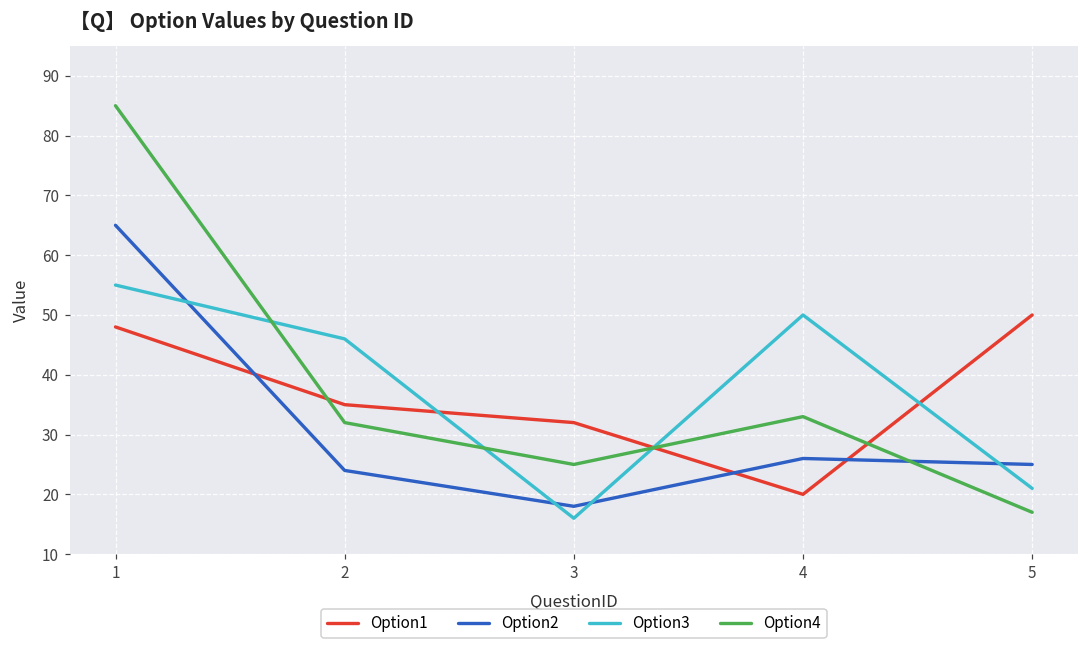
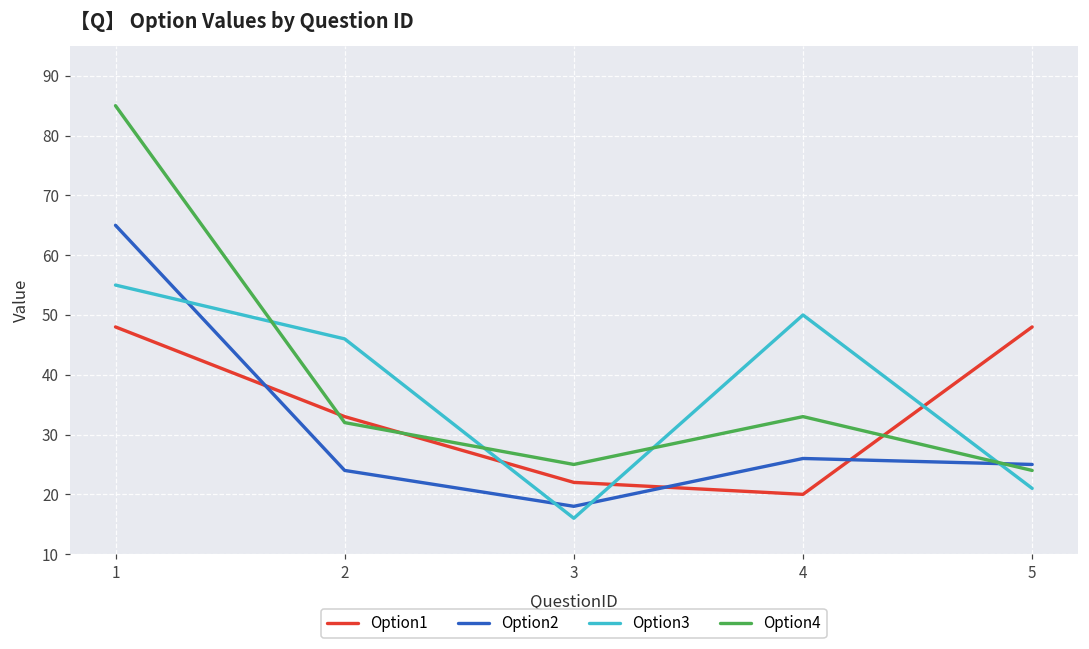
Option1, 2: 35 -> 33
Option1, 3: 32 -> 22
Option1, 5: 50 -> 48
Option4, 5: 17 -> 24
